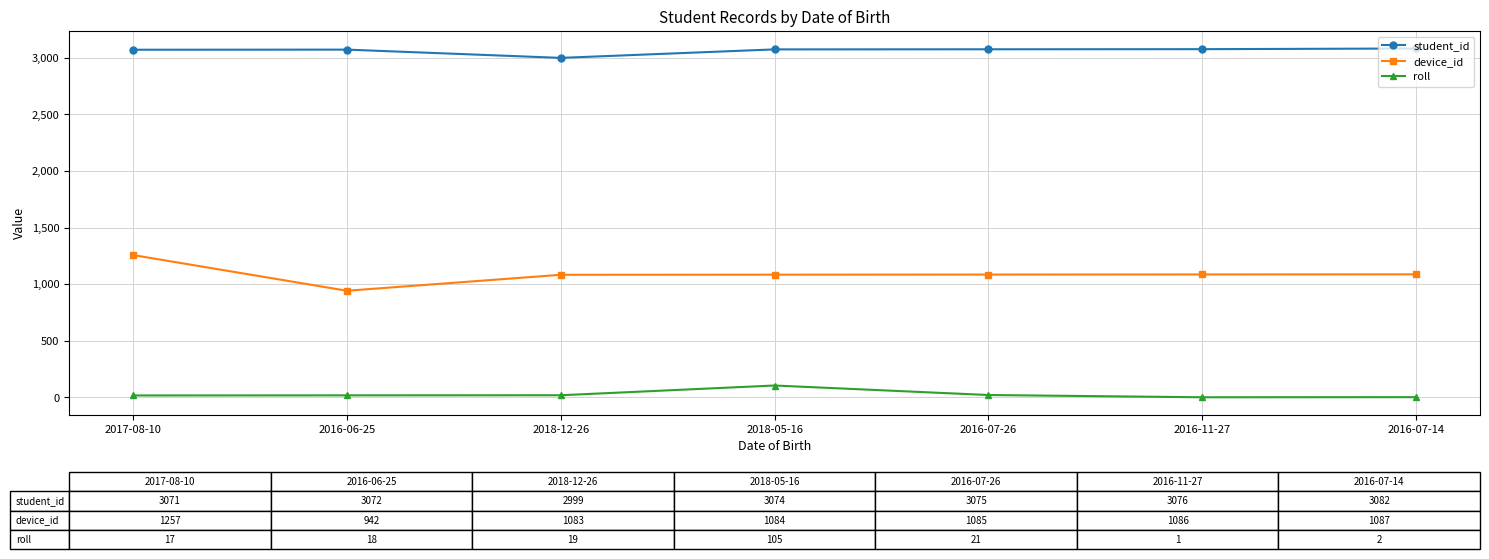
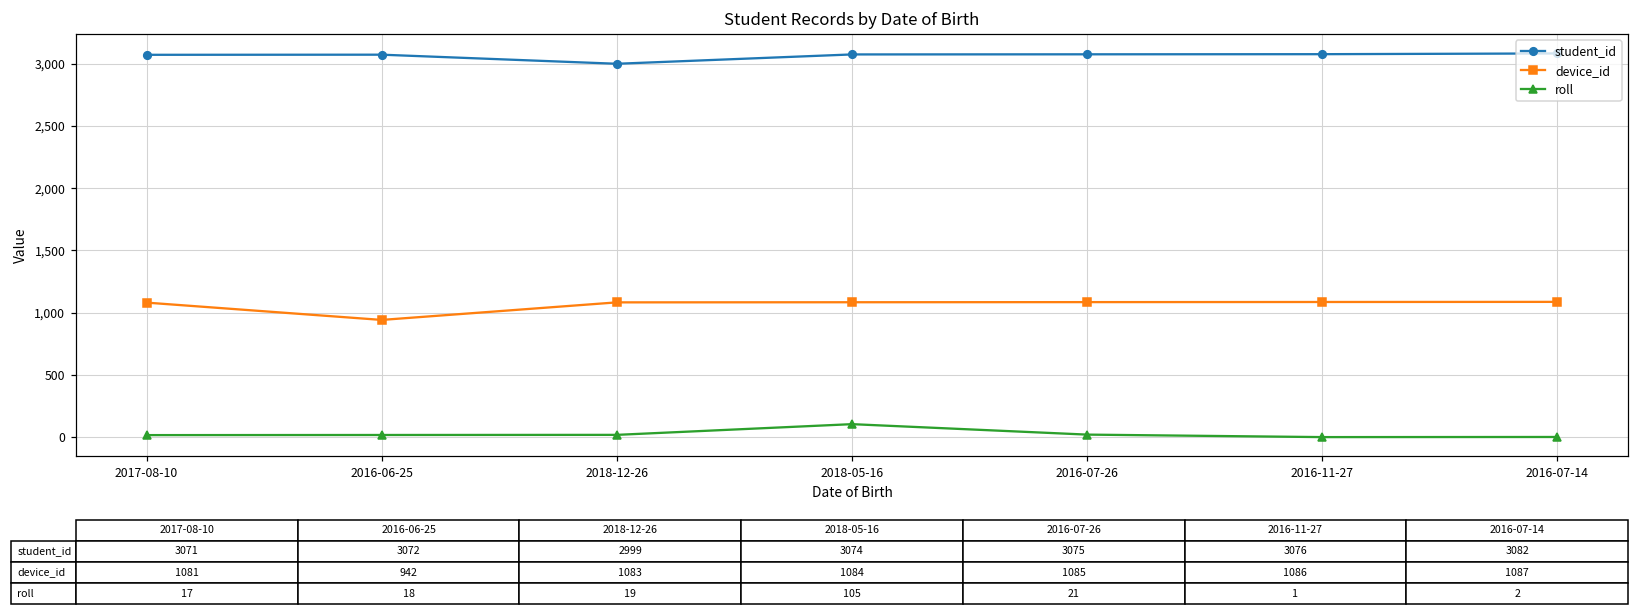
device_id, 2017-08-10: 1257 -> 1081
